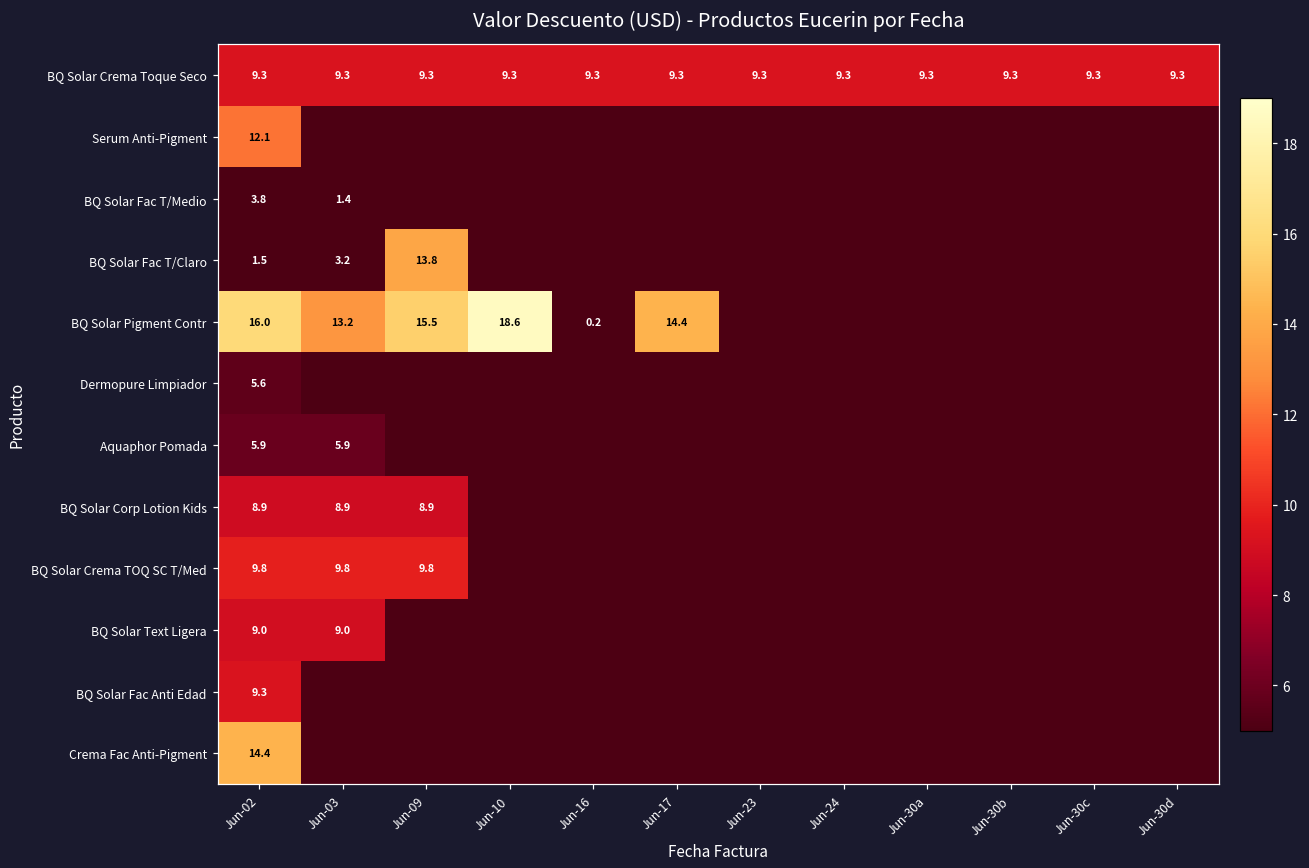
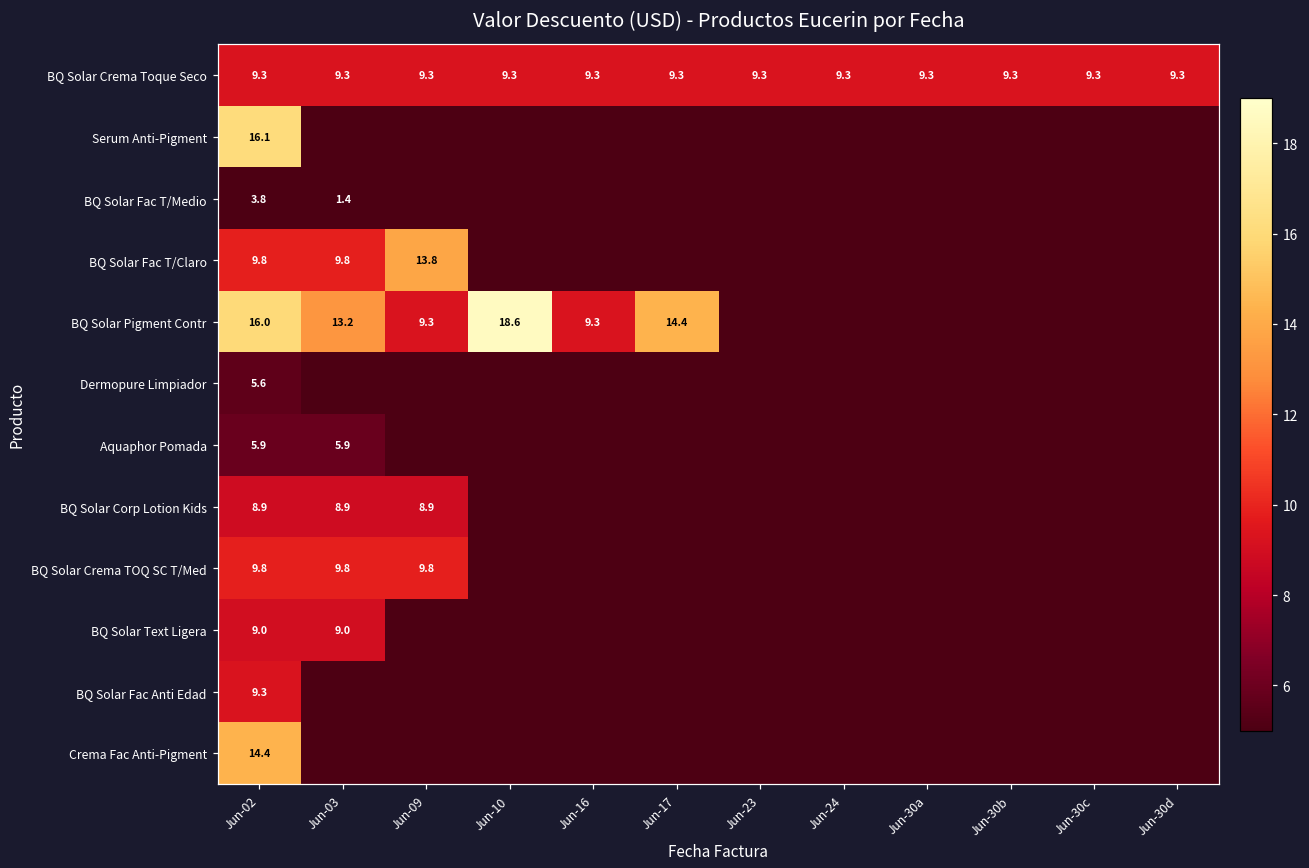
Serum Anti-Pigment, Jun-02: 12.1 -> 16.1
BQ Solar Fac T/Claro, Jun-02: 1.5 -> 9.8
BQ Solar Fac T/Claro, Jun-03: 3.2 -> 9.8
BQ Solar Pigment Contr, Jun-09: 15.5 -> 9.3
BQ Solar Pigment Contr, Jun-16: 0.2 -> 9.3
